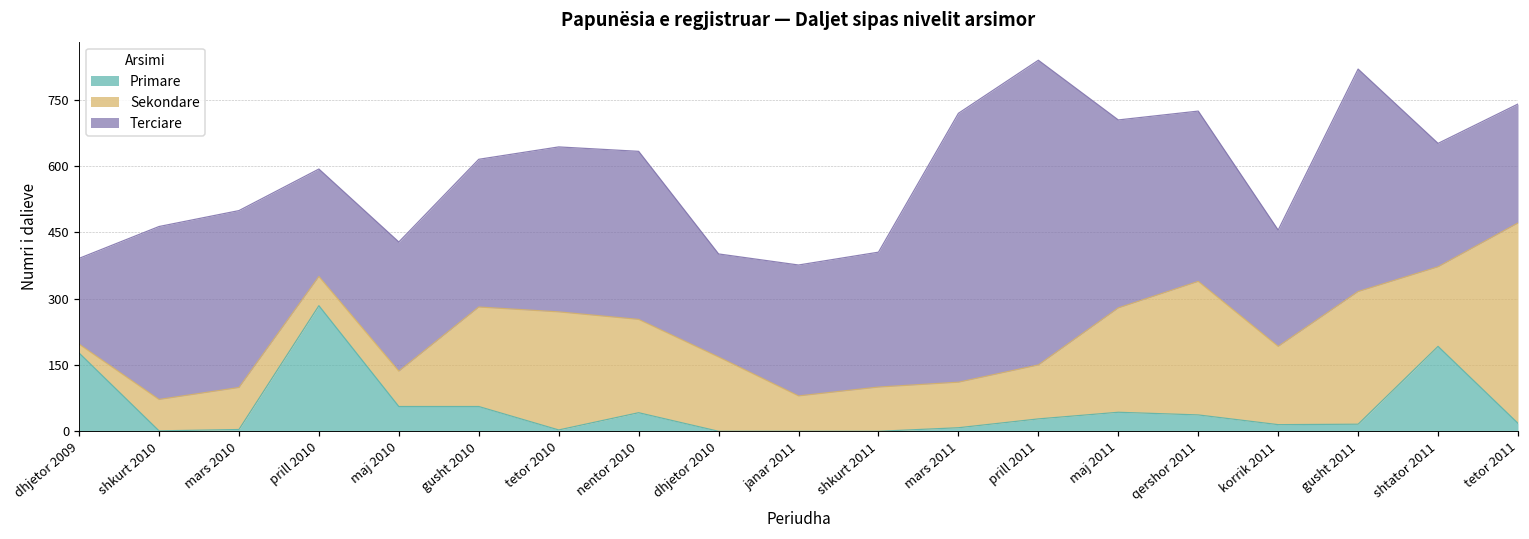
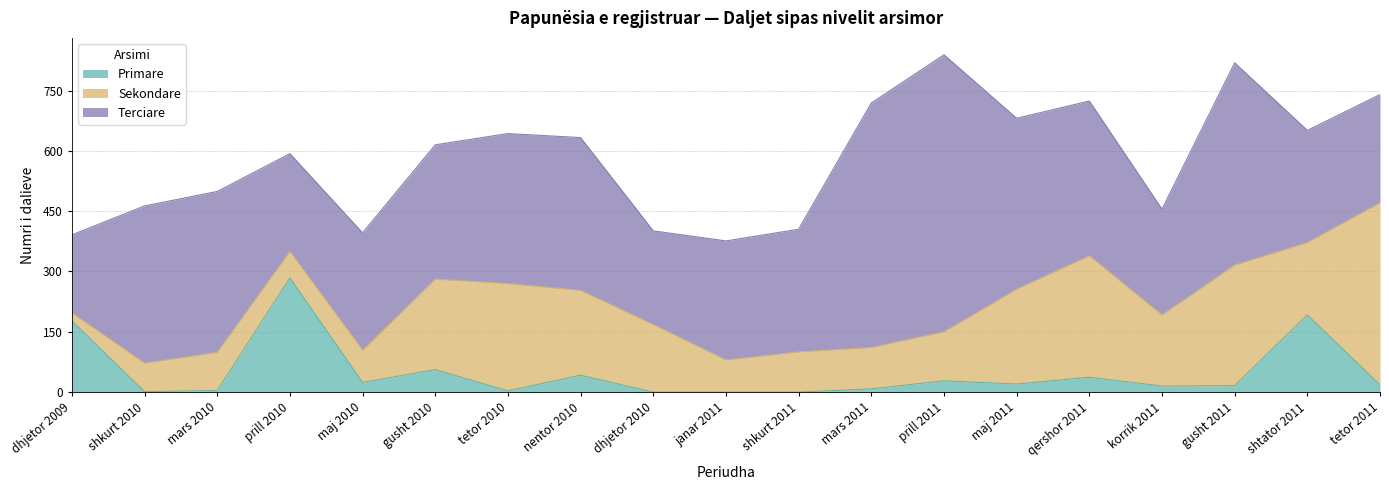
Primare, maj 2010: 60 -> 20
Primare, maj 2011: 40 -> 20
